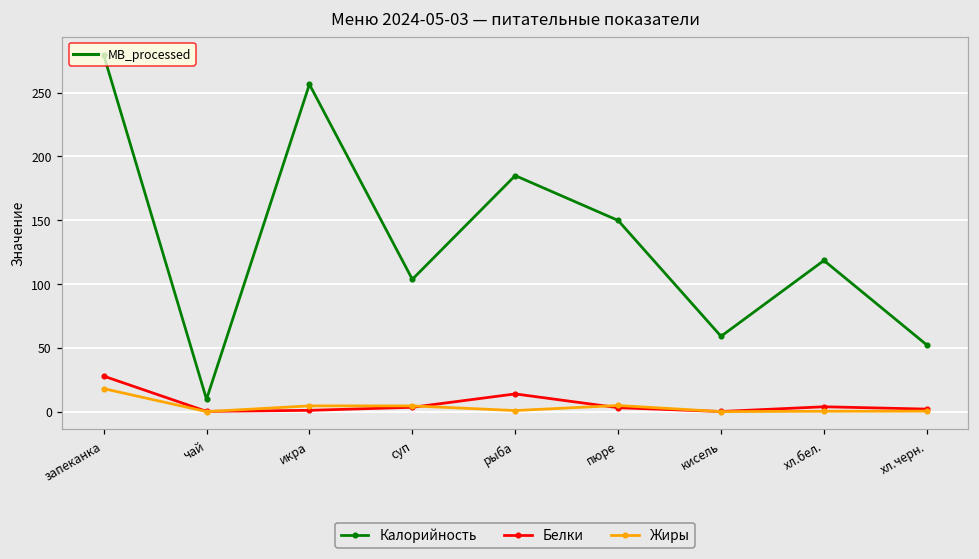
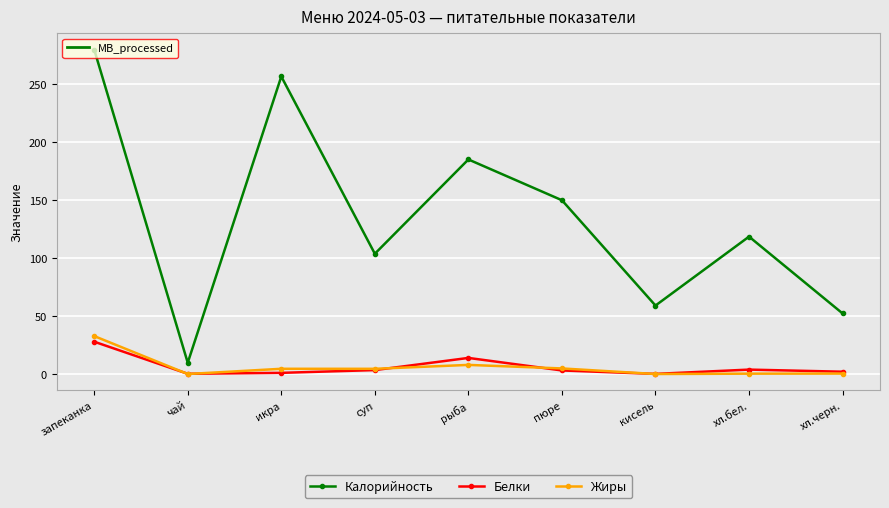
Жиры, запеканка: 18 -> 33
Жиры, рыба: 1 -> 8
